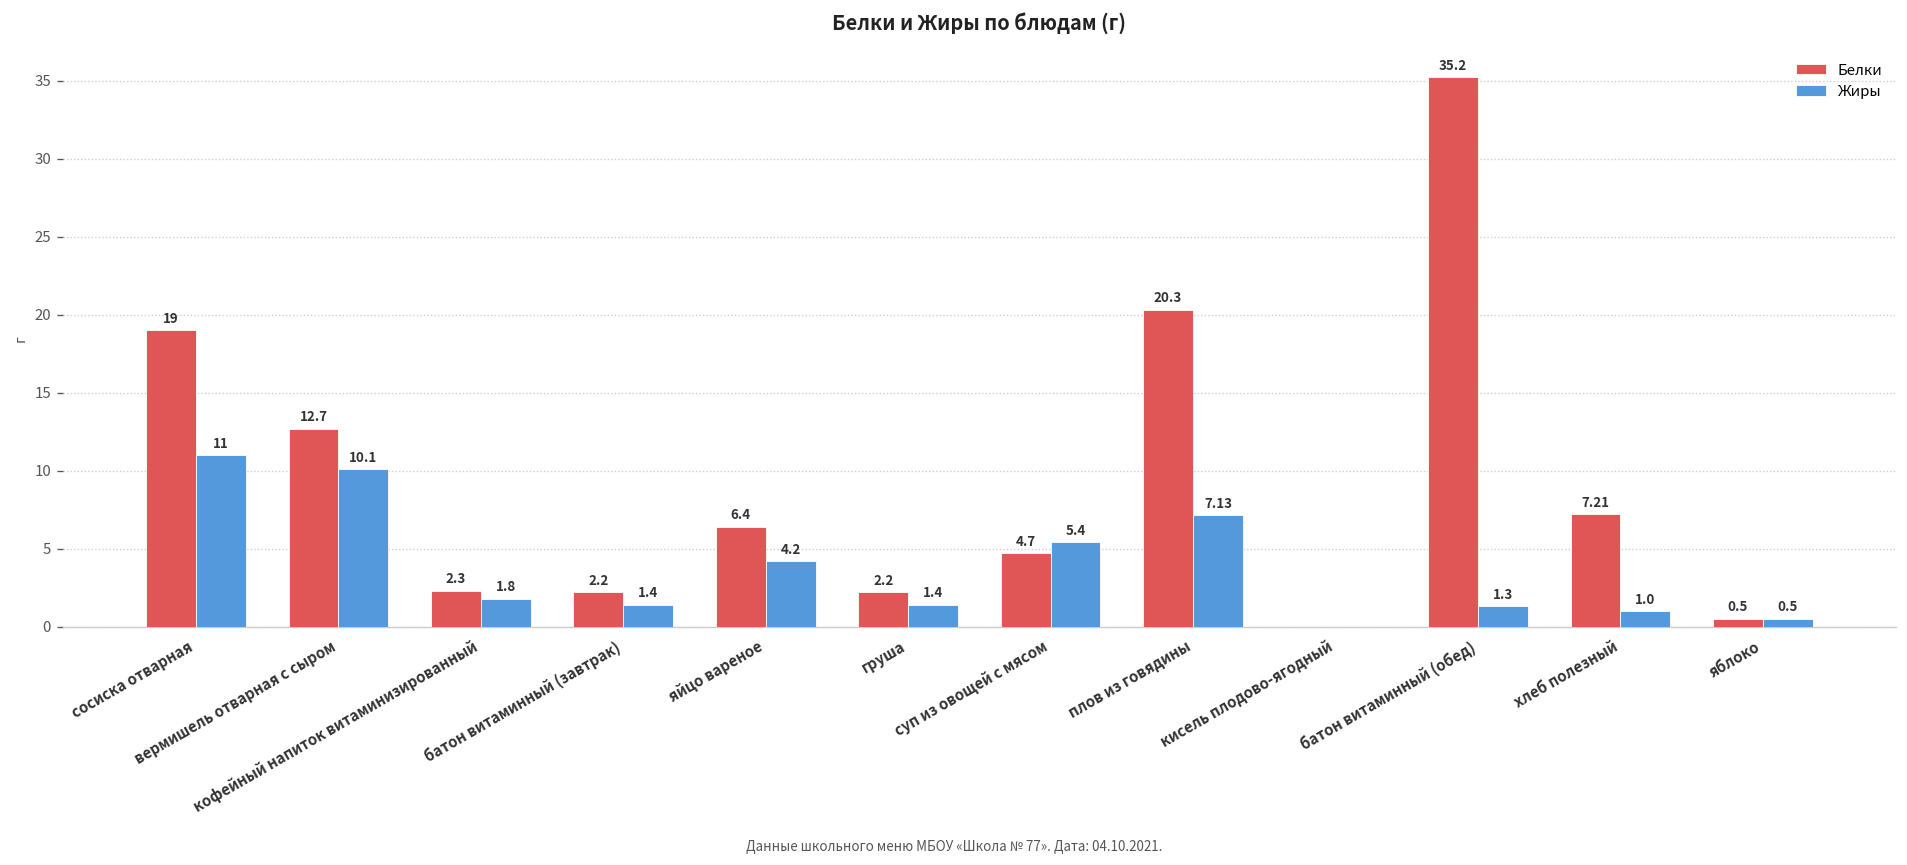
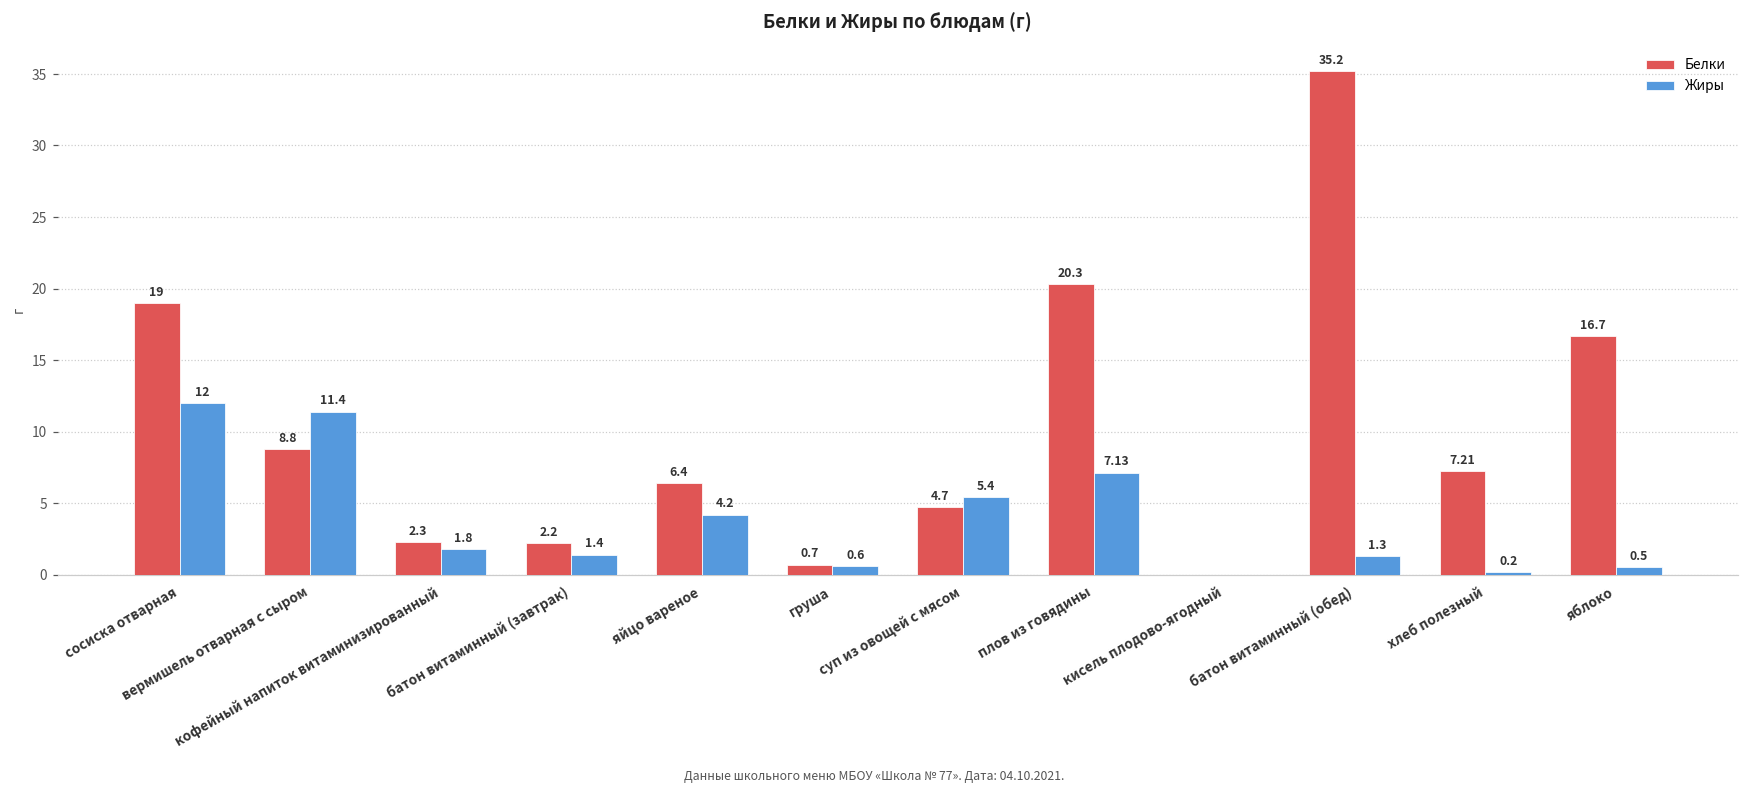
Жиры, сосиска отварная: 11 -> 12
Белки, вермишель отварная с сыром: 12.7 -> 8.8
Жиры, вермишель отварная с сыром: 10.1 -> 11.4
Белки, груша: 2.2 -> 0.7
Жиры, груша: 1.4 -> 0.6
Жиры, хлеб полезный: 1.0 -> 0.2
Белки, яблоко: 0.5 -> 16.7
